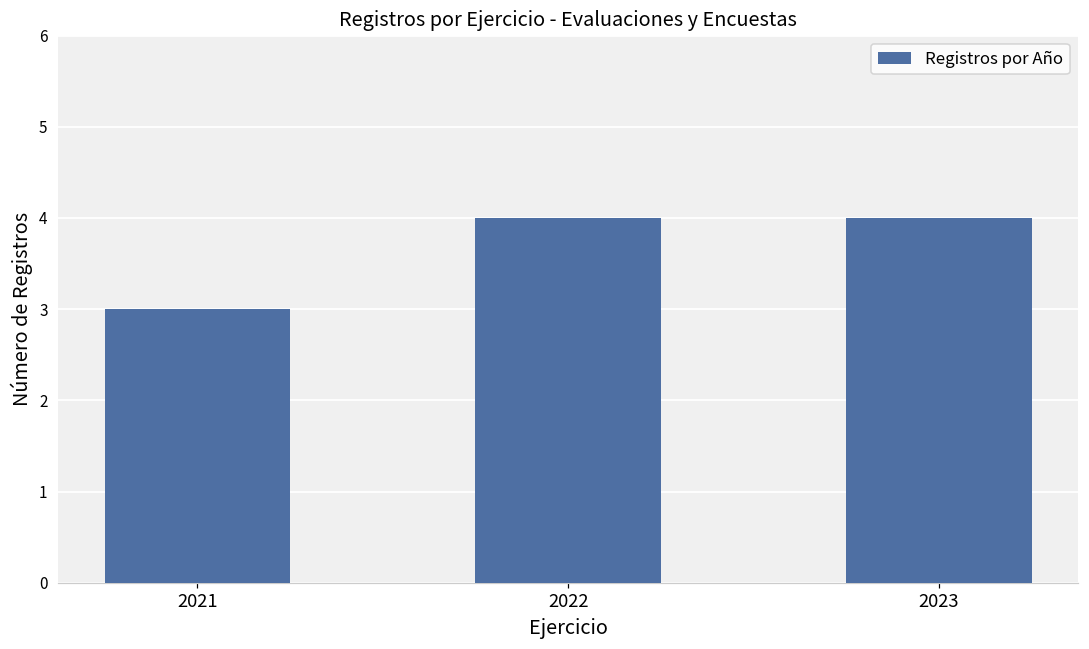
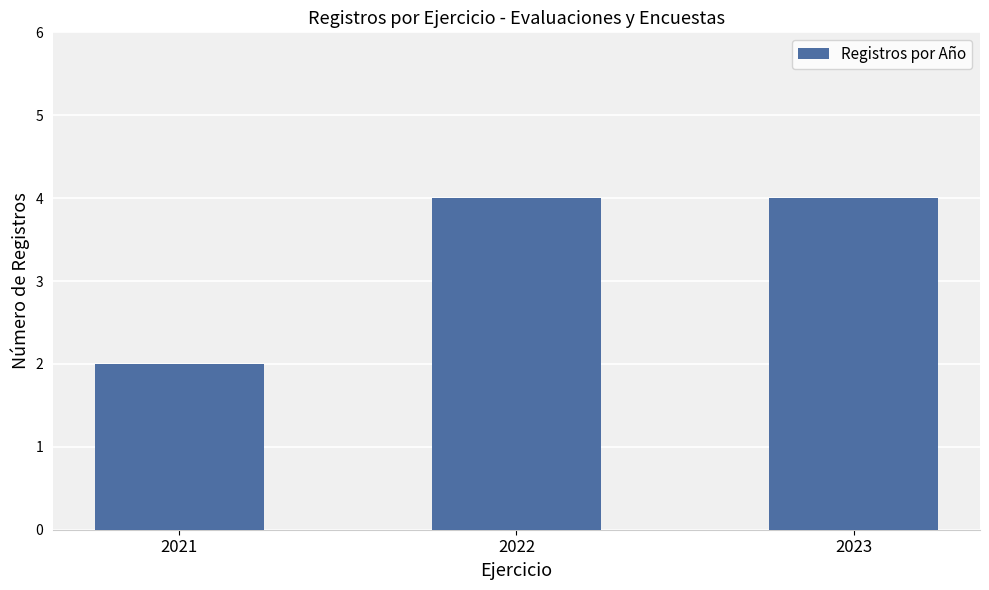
2021: 3 -> 2
